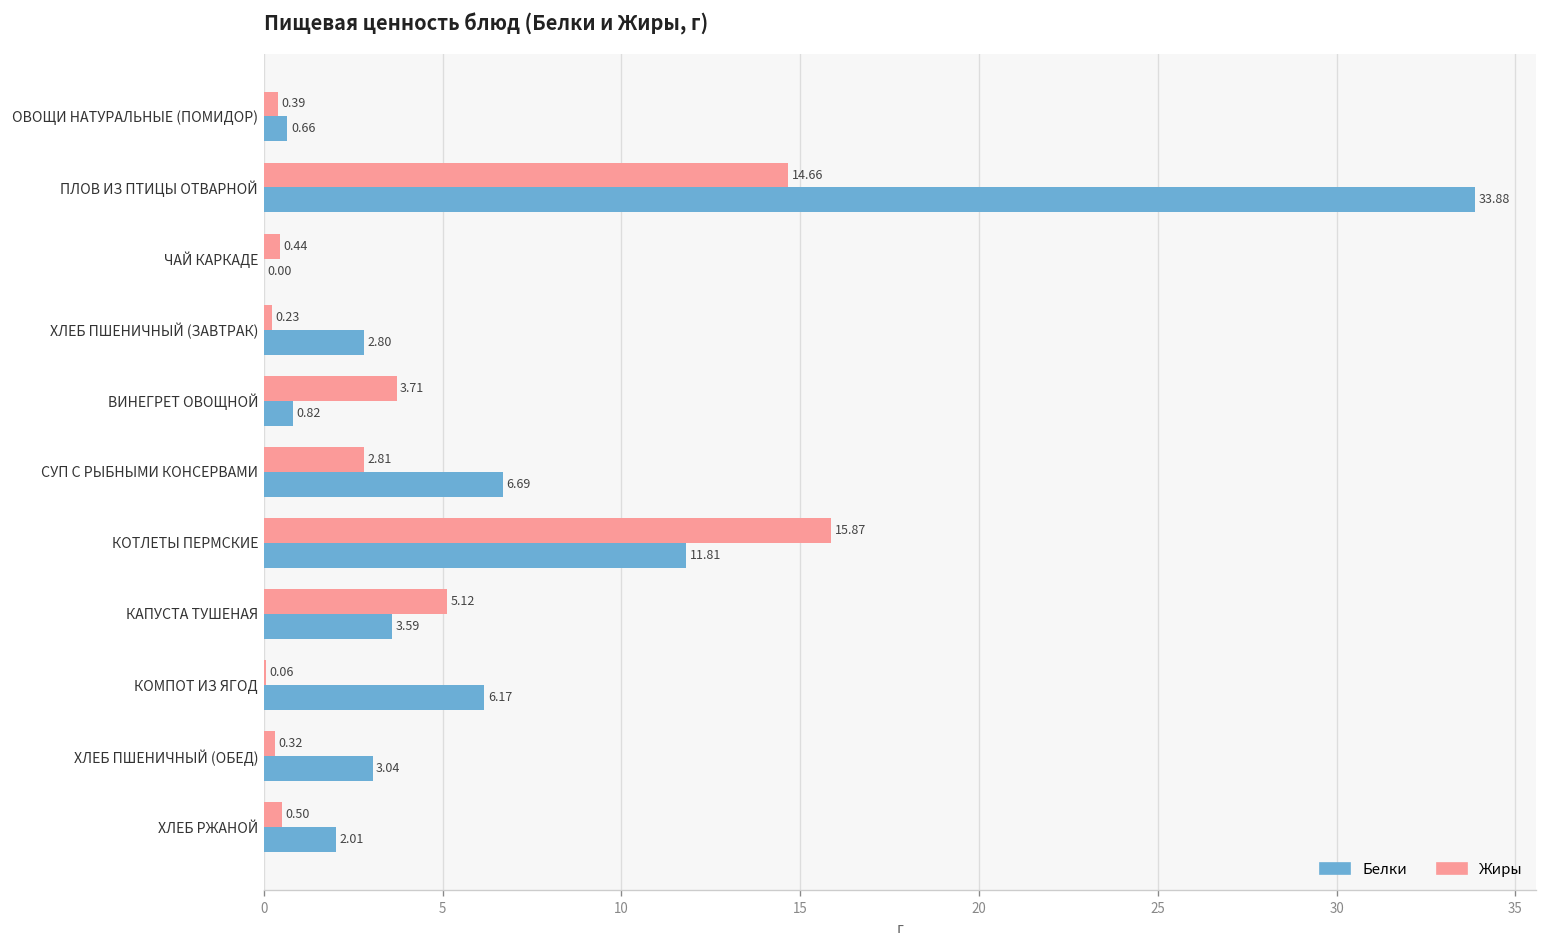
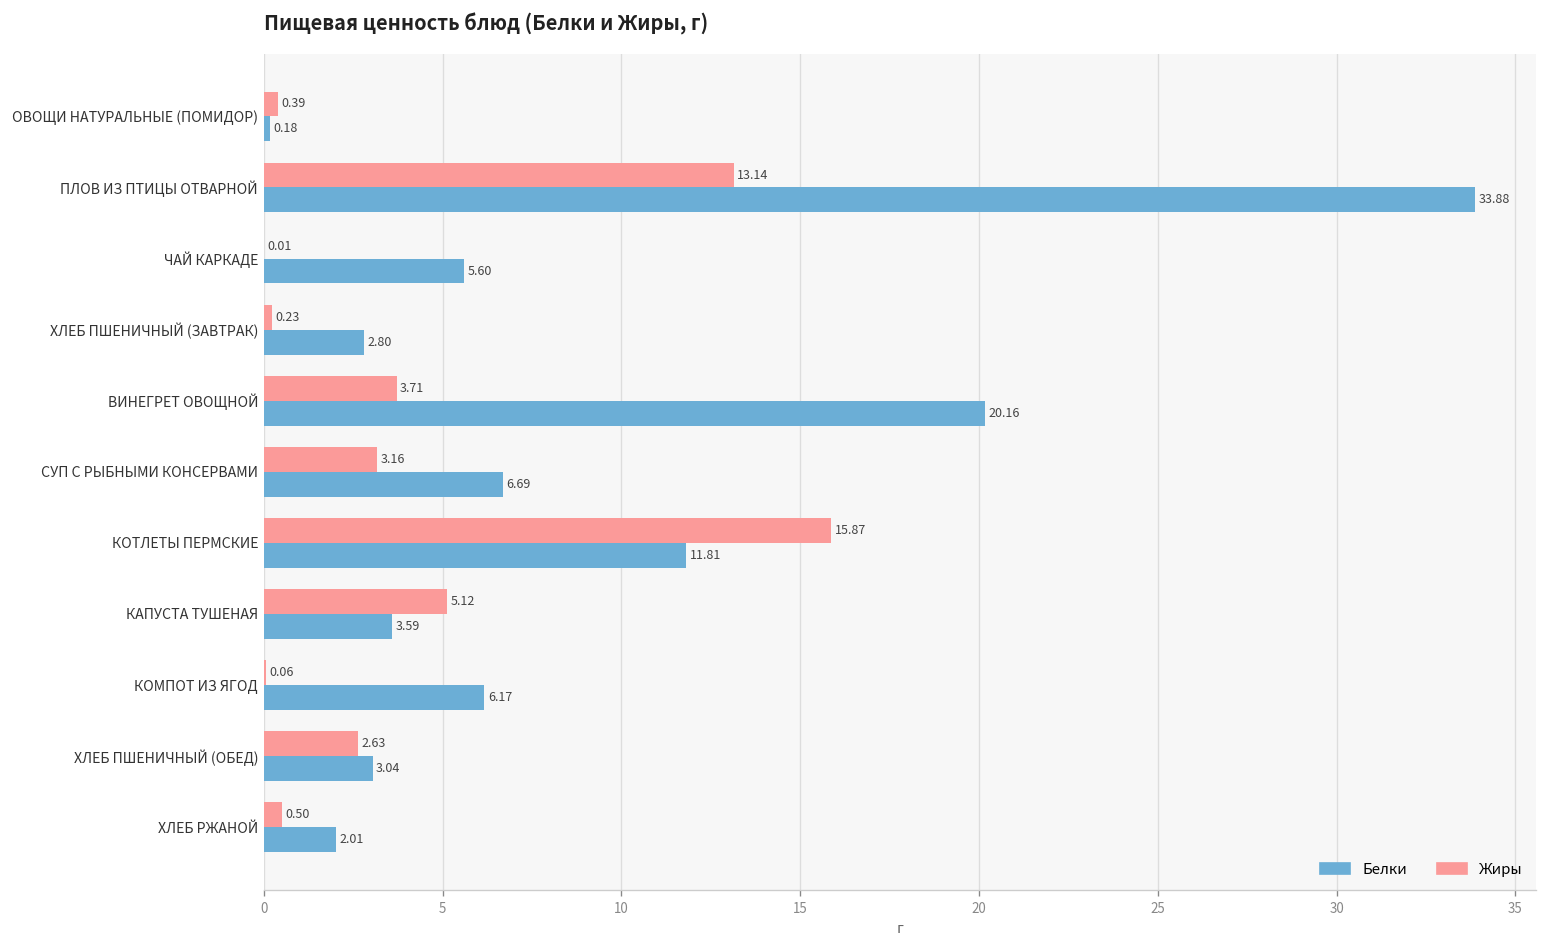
Белки, ОВОЩИ НАТУРАЛЬНЫЕ (ПОМИДОР): 0.66 -> 0.18
Жиры, ПЛОВ ИЗ ПТИЦЫ ОТВАРНОЙ: 14.66 -> 13.14
Жиры, ЧАЙ КАРКАДЕ: 0.44 -> 0.01
Белки, ЧАЙ КАРКАДЕ: 0.00 -> 5.60
Белки, ВИНЕГРЕТ ОВОЩНОЙ: 0.82 -> 20.16
Жиры, СУП С РЫБНЫМИ КОНСЕРВАМИ: 2.81 -> 3.16
Жиры, ХЛЕБ ПШЕНИЧНЫЙ (ОБЕД): 0.32 -> 2.63
